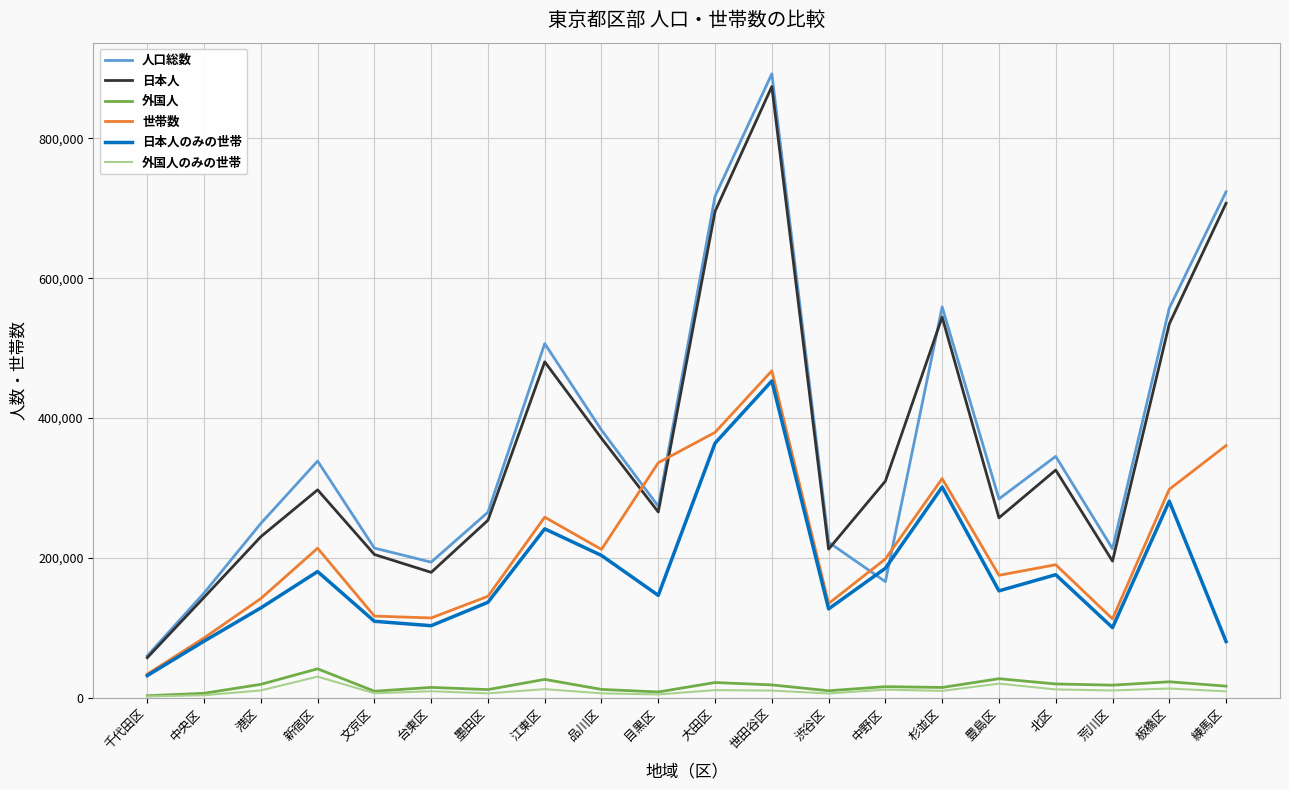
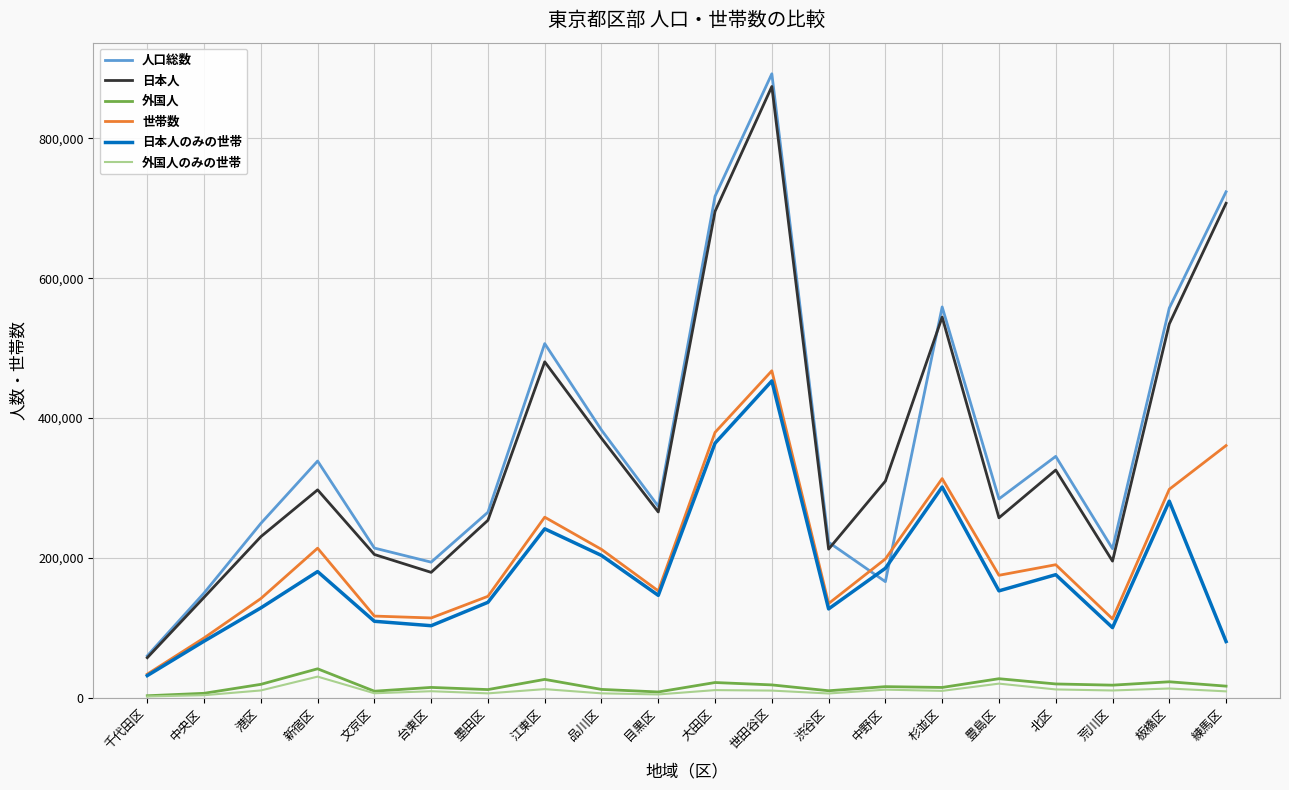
世帯数, 目黒区: 340,000 -> 150,000
